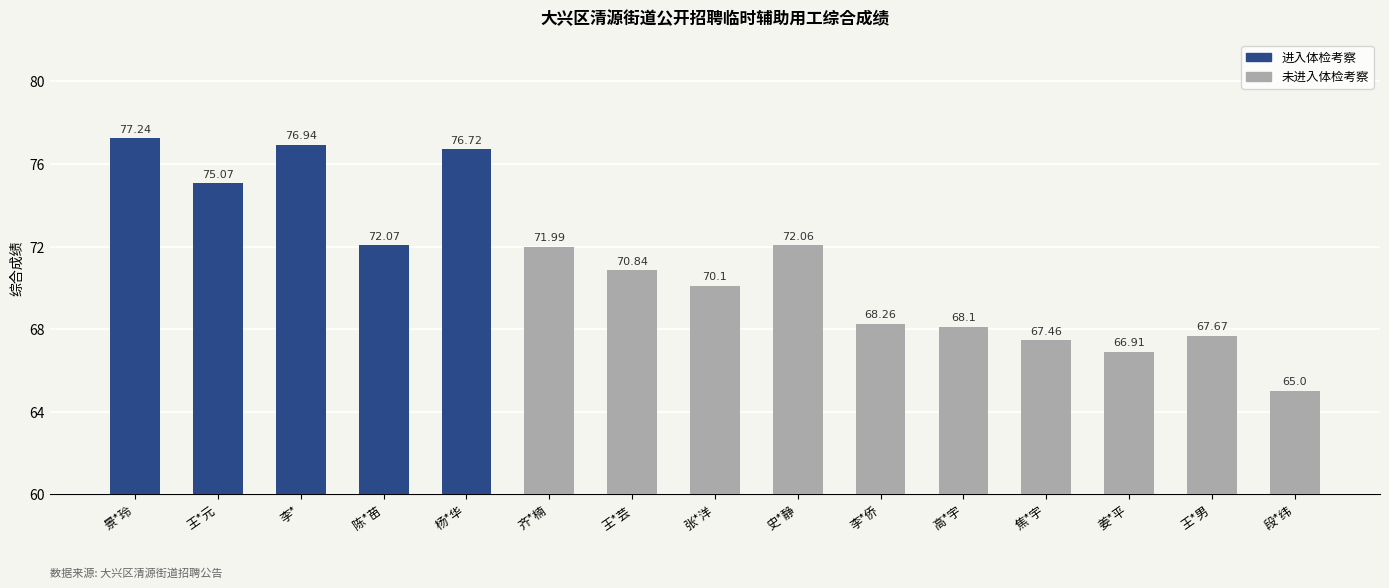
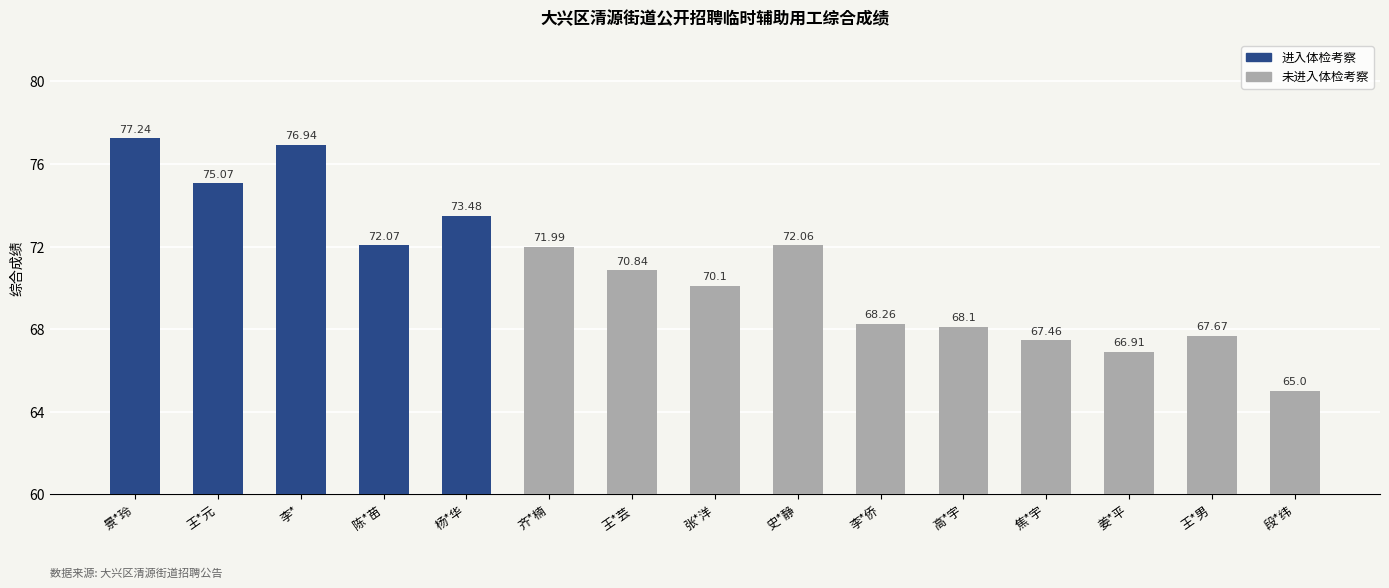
杨*华: 76.72 -> 73.48
